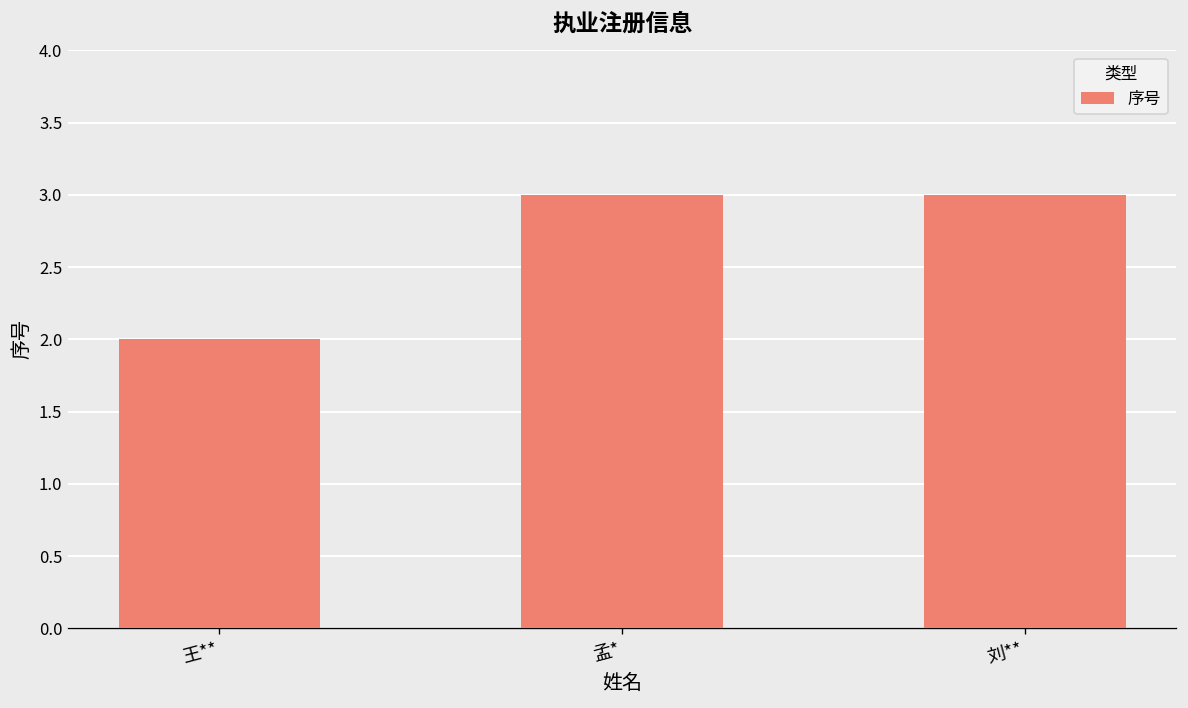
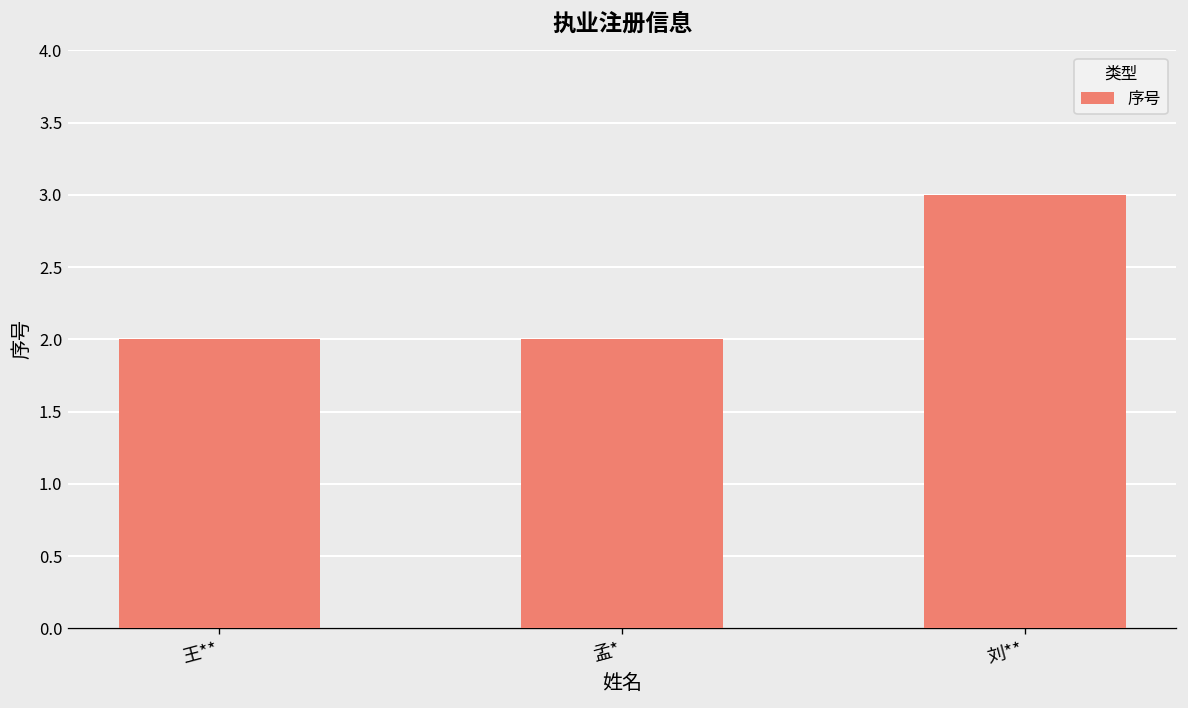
孟*: 3 -> 2
